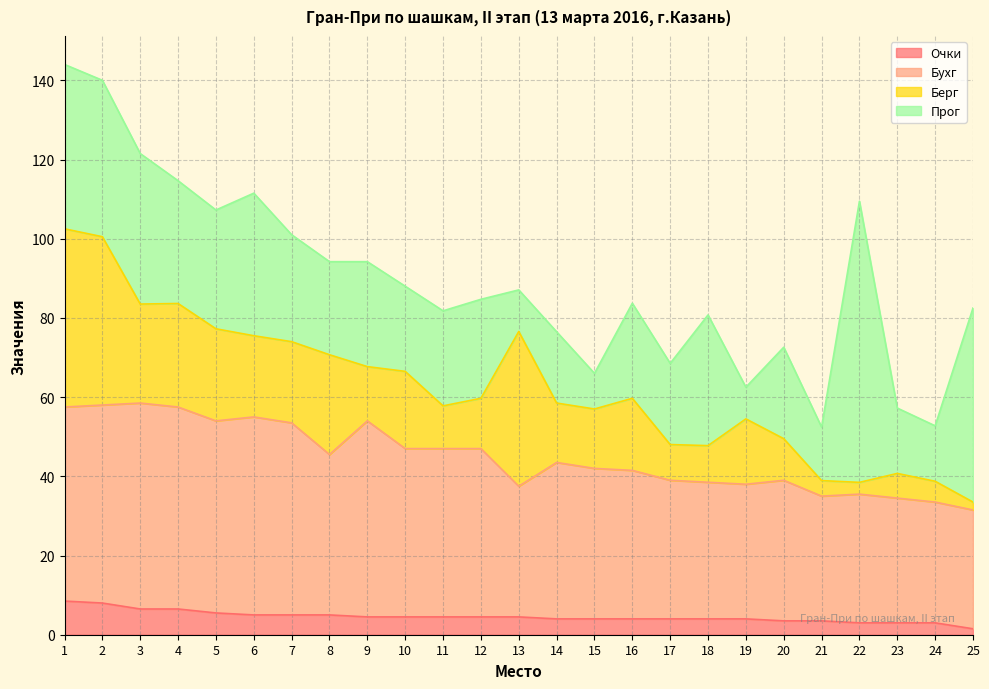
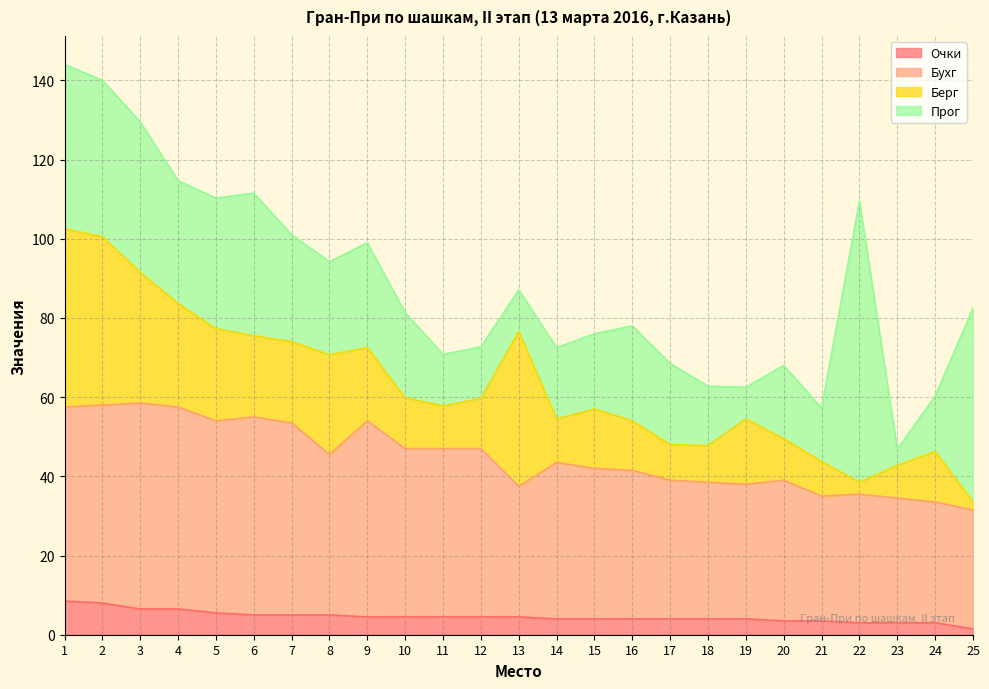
Берг, 3: 25 -> 33
Прог, 5: 30 -> 33
Берг, 9: 14 -> 19
Берг, 10: 20 -> 13
Прог, 11: 24 -> 13
Прог, 12: 25 -> 13
Берг, 14: 15 -> 11
Прог, 15: 9 -> 19
Берг, 16: 18 -> 13
Прог, 18: 33 -> 15
Прог, 20: 23 -> 19
Берг, 21: 4 -> 9
Берг, 23: 6 -> 8
Прог, 23: 17 -> 4
Берг, 24: 5 -> 13
